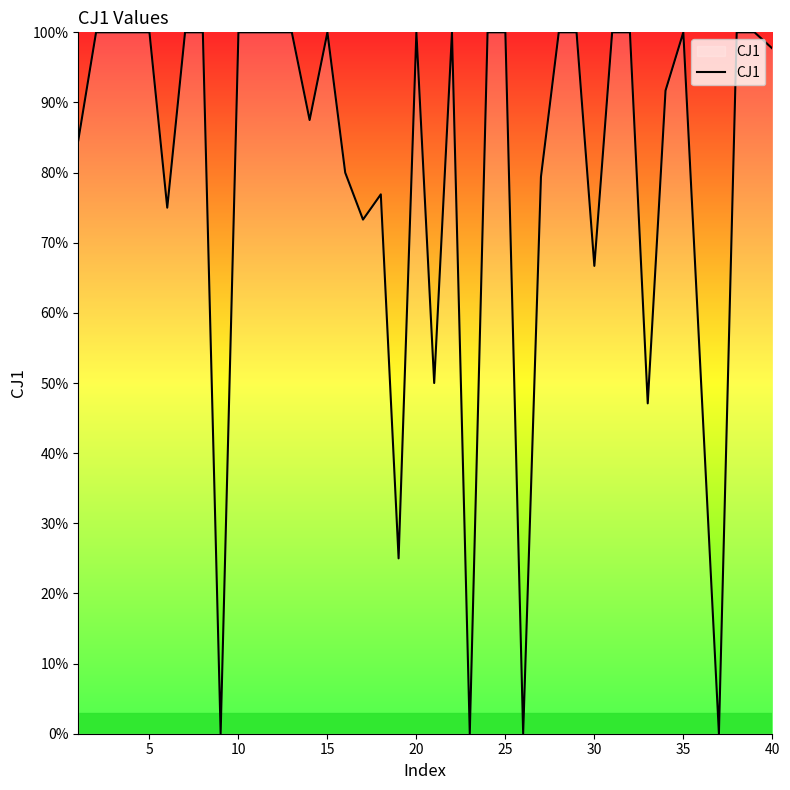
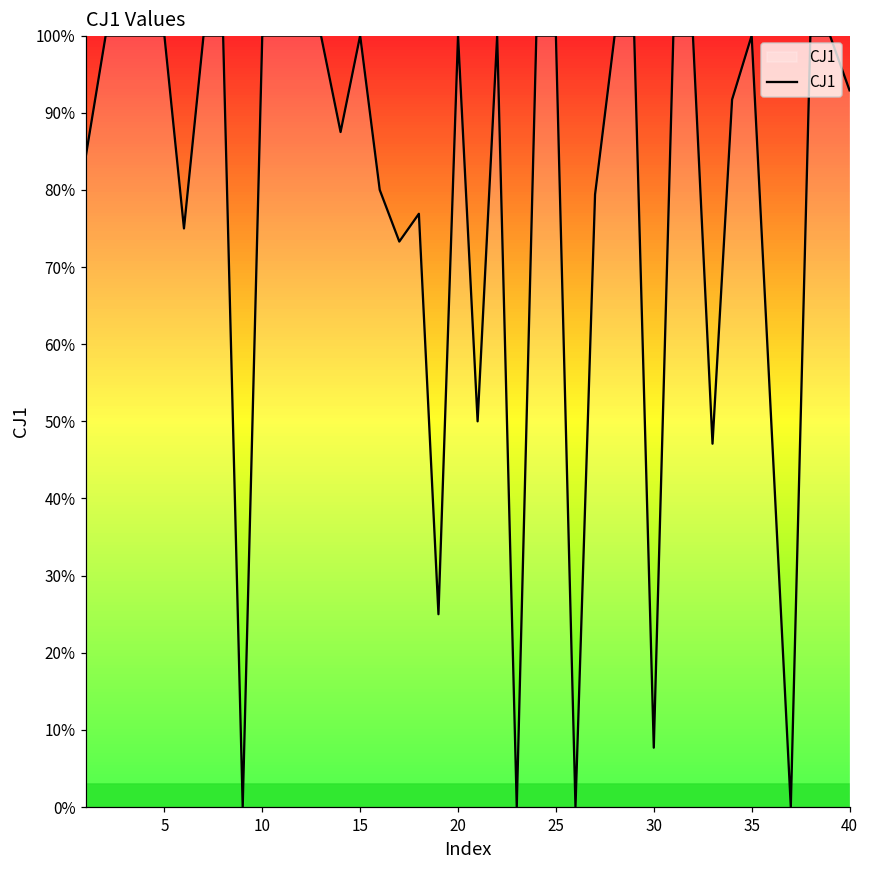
30: 67% -> 8%
40: 98% -> 93%
